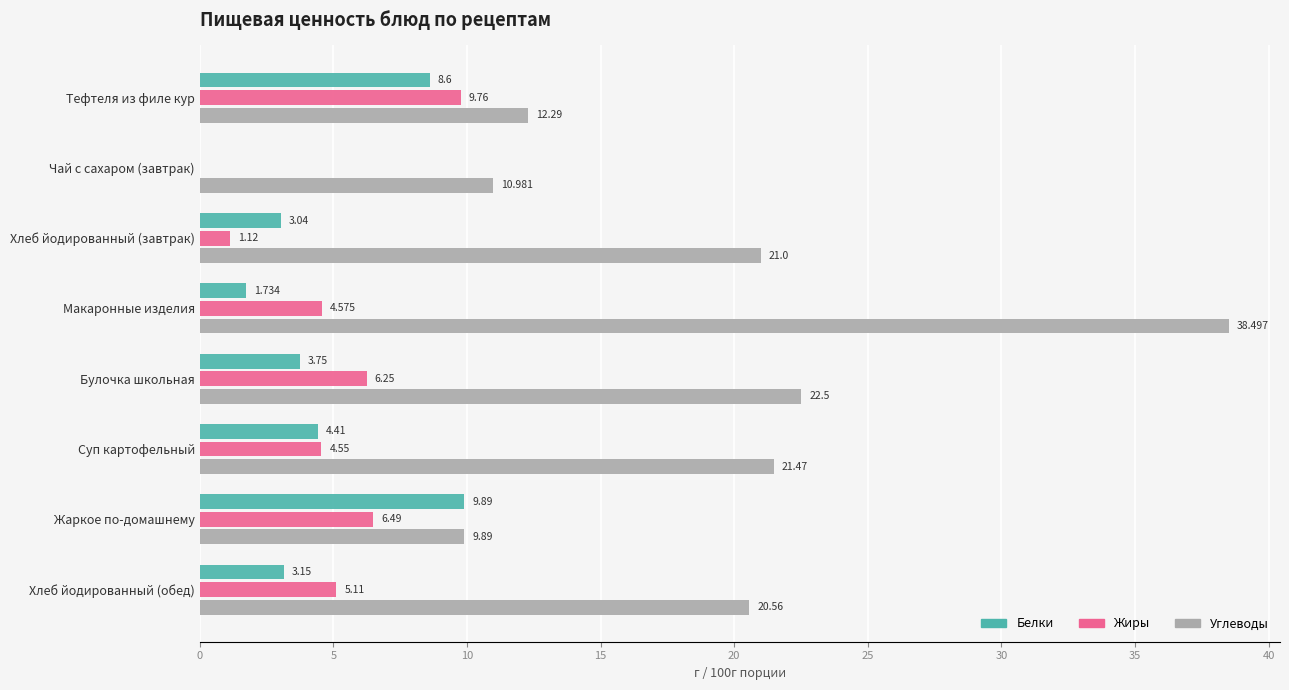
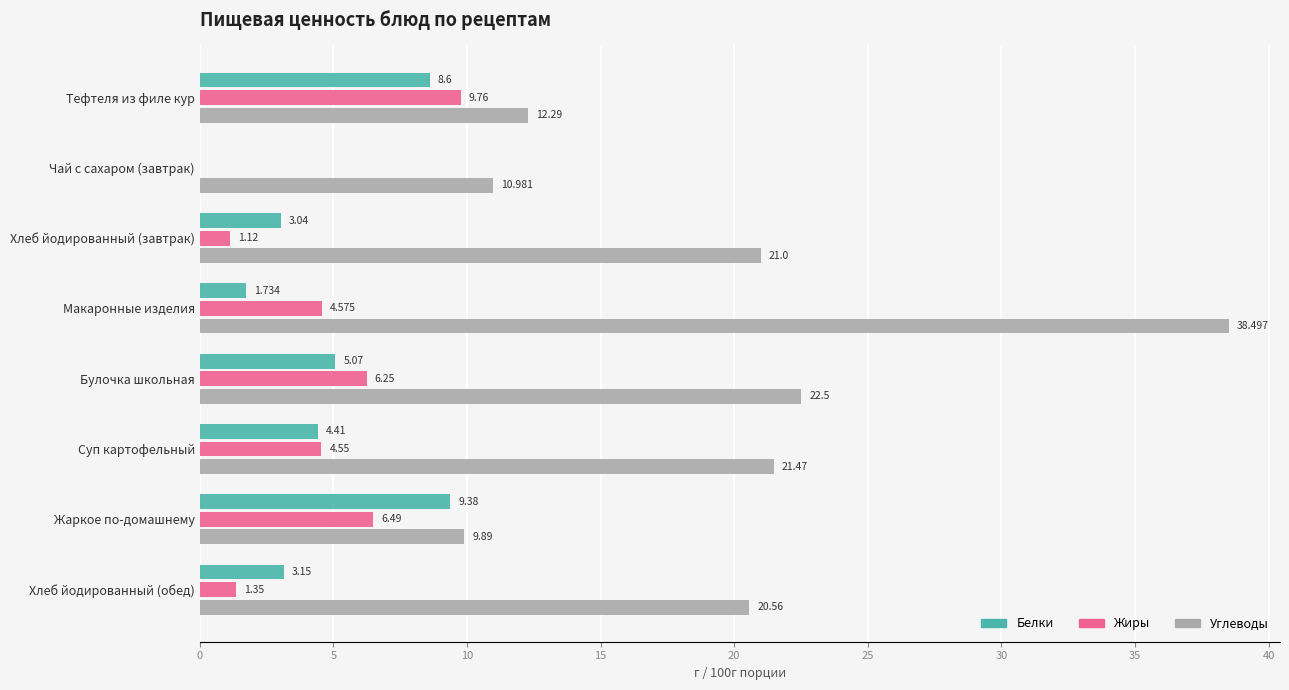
Белки, Булочка школьная: 3.75 -> 5.07
Белки, Жаркое по-домашнему: 9.89 -> 9.38
Жиры, Хлеб йодированный (обед): 5.11 -> 1.35
